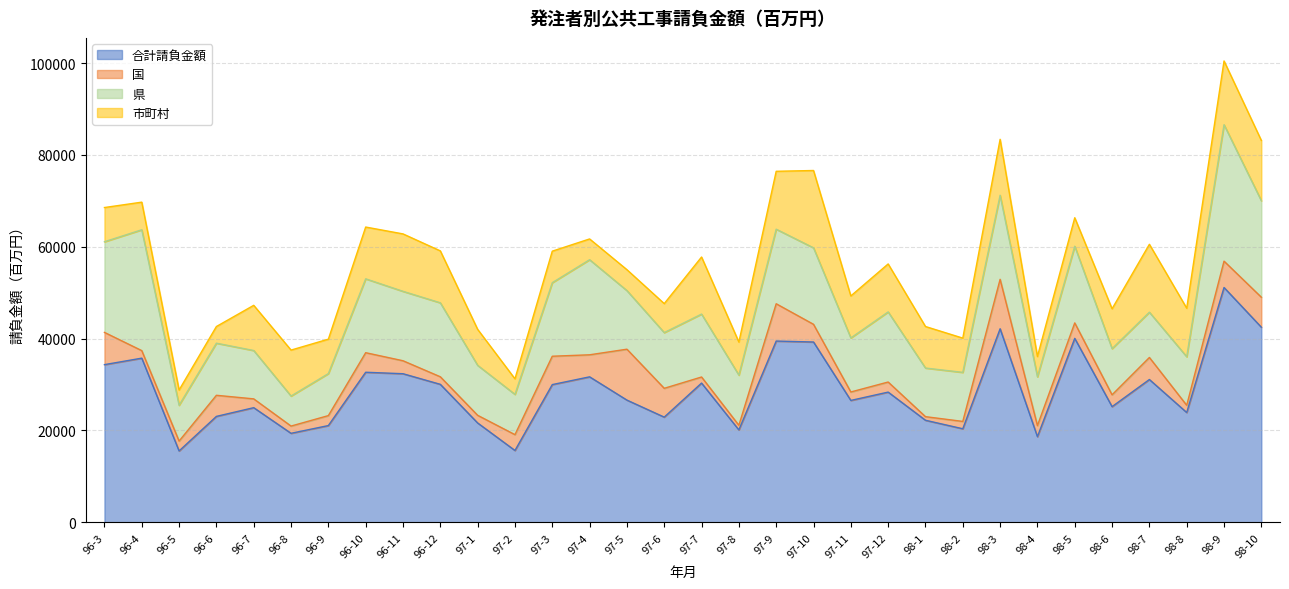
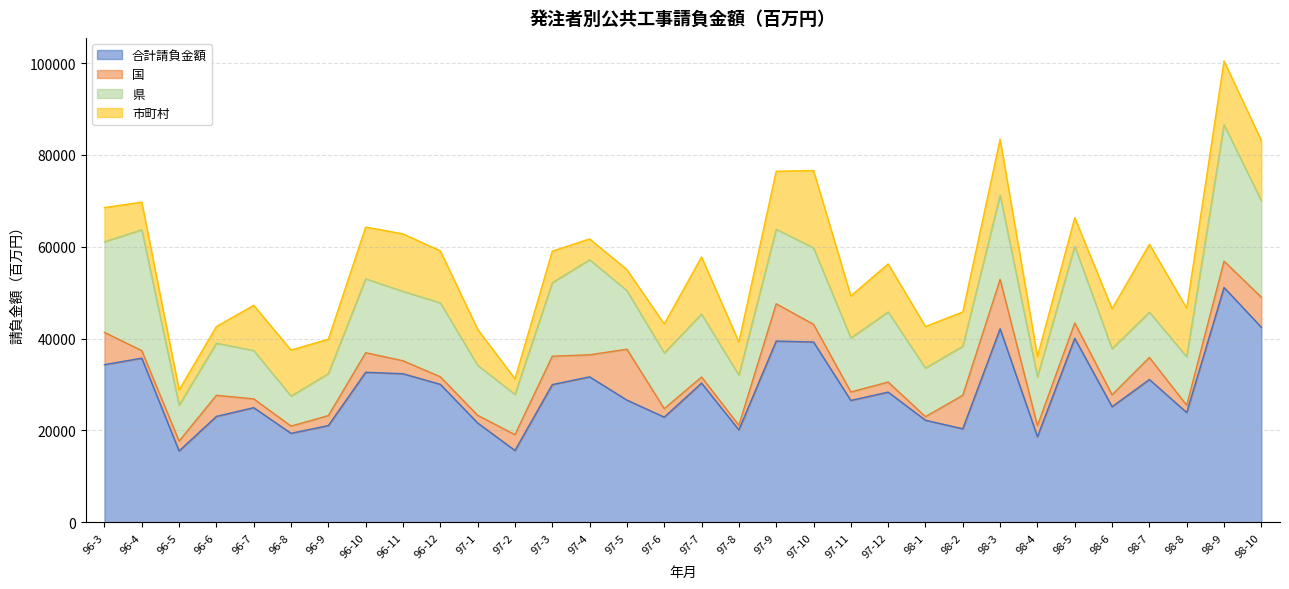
国, 97-6: 6000 -> 2000
国, 98-2: 2000 -> 7000
